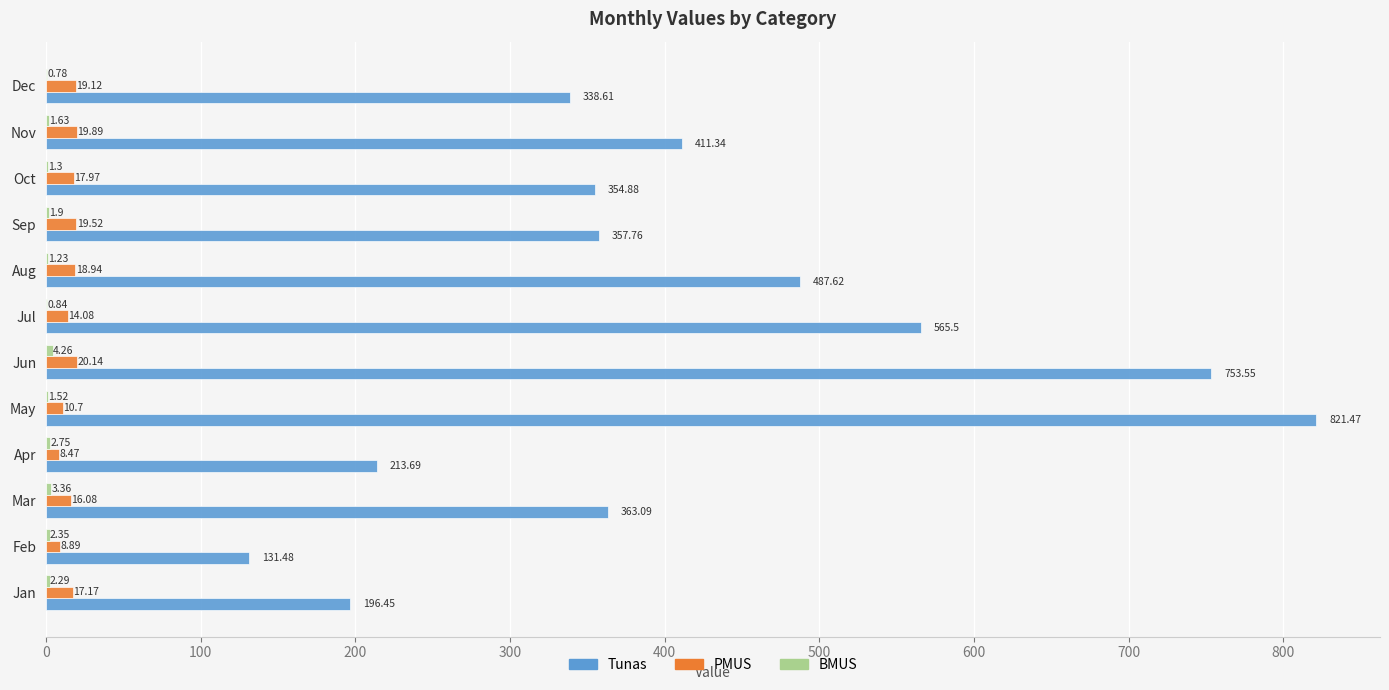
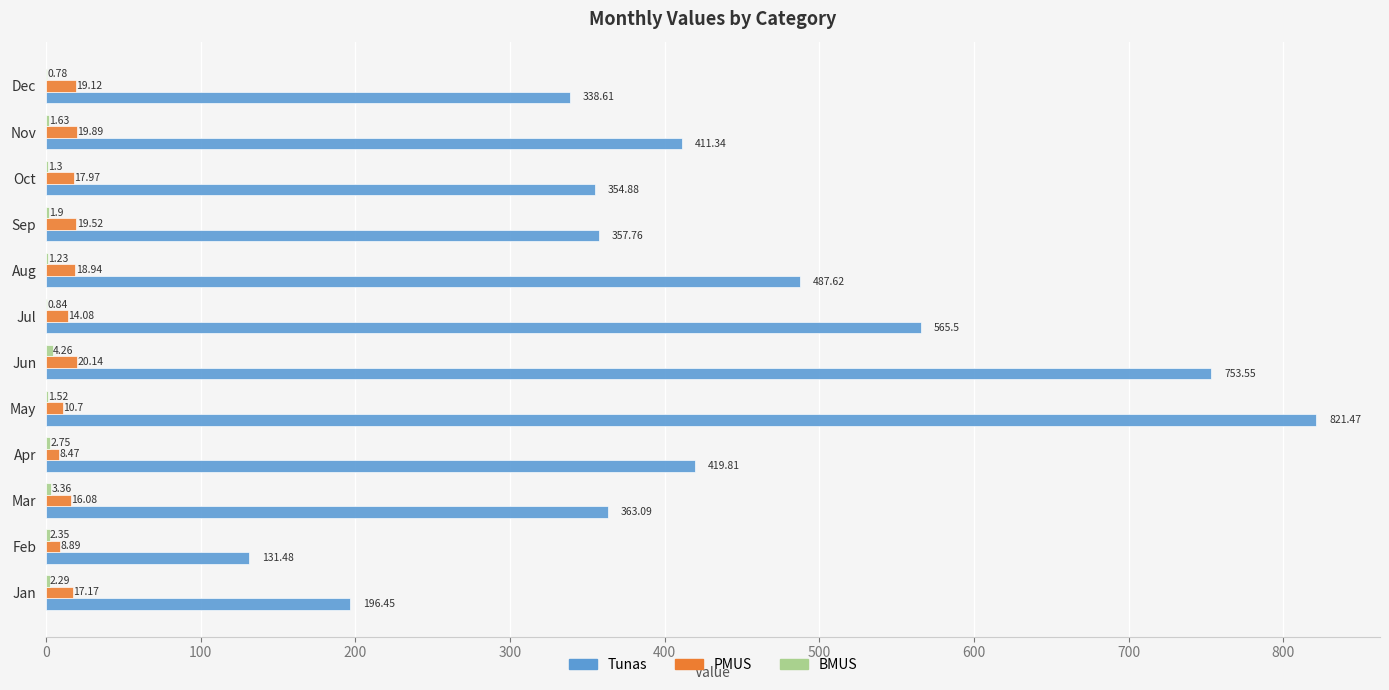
Tunas, Apr: 213.69 -> 419.81
